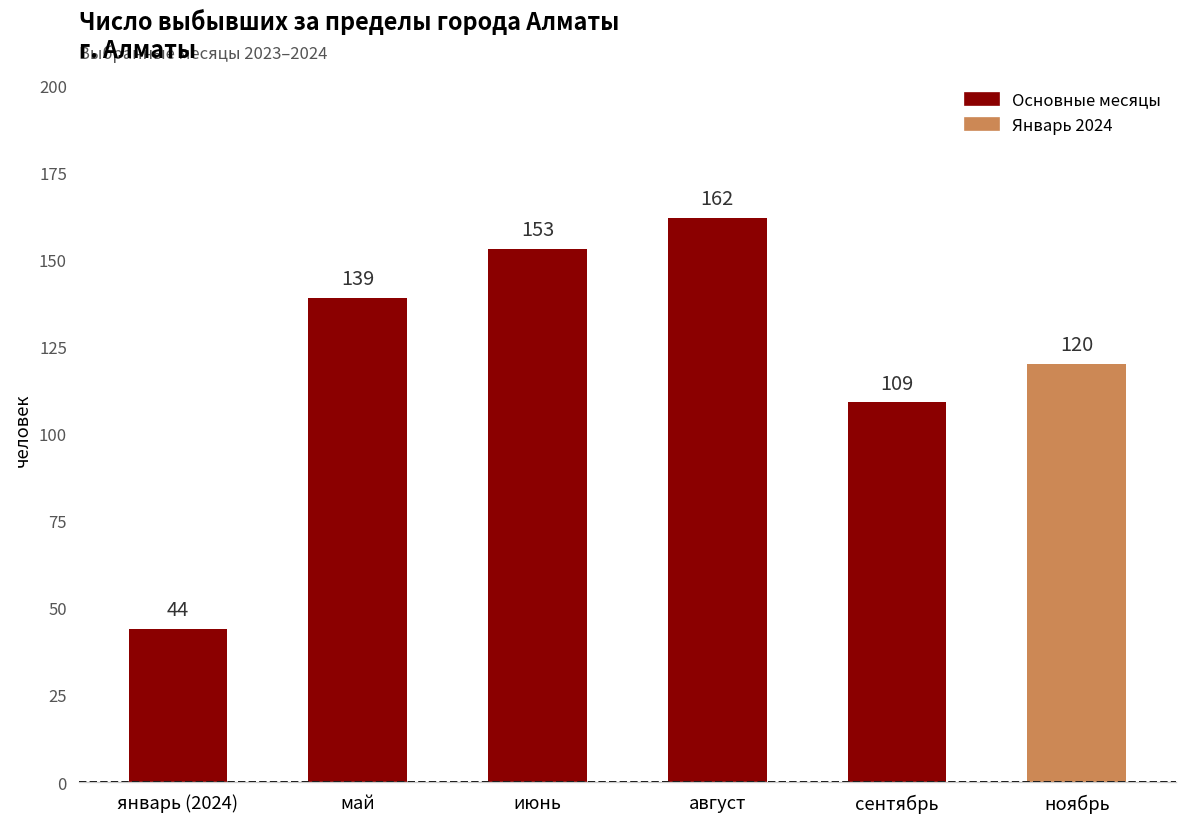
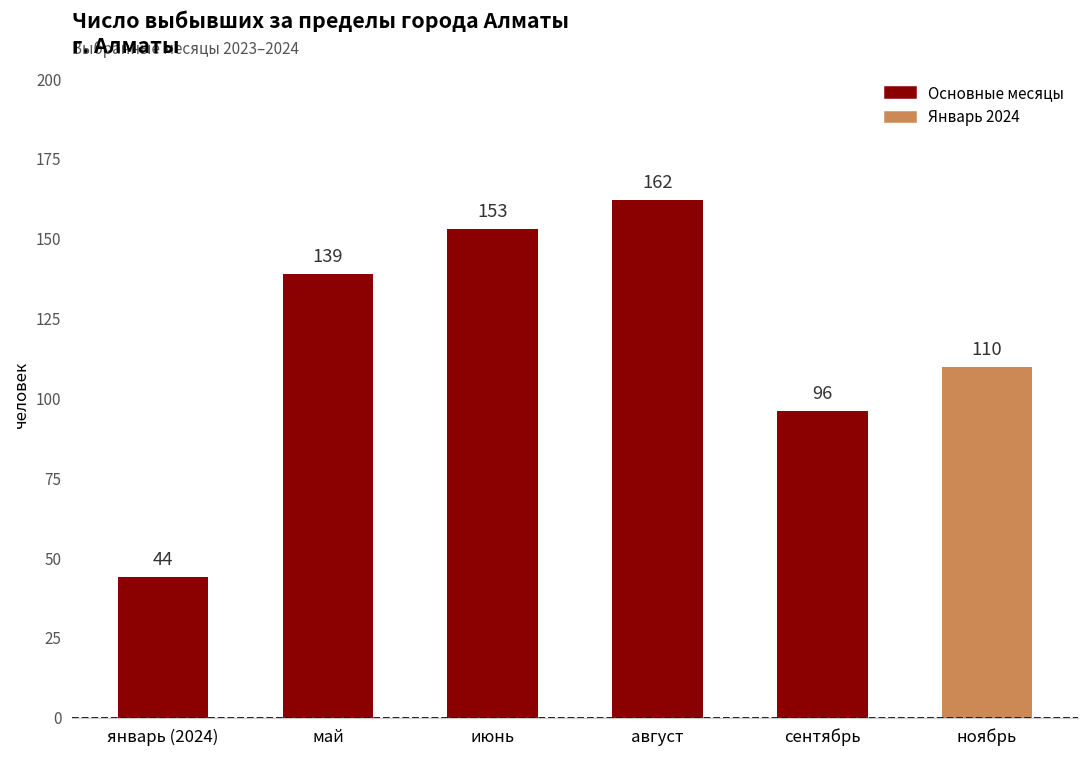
сентябрь: 109 -> 96
ноябрь: 120 -> 110
